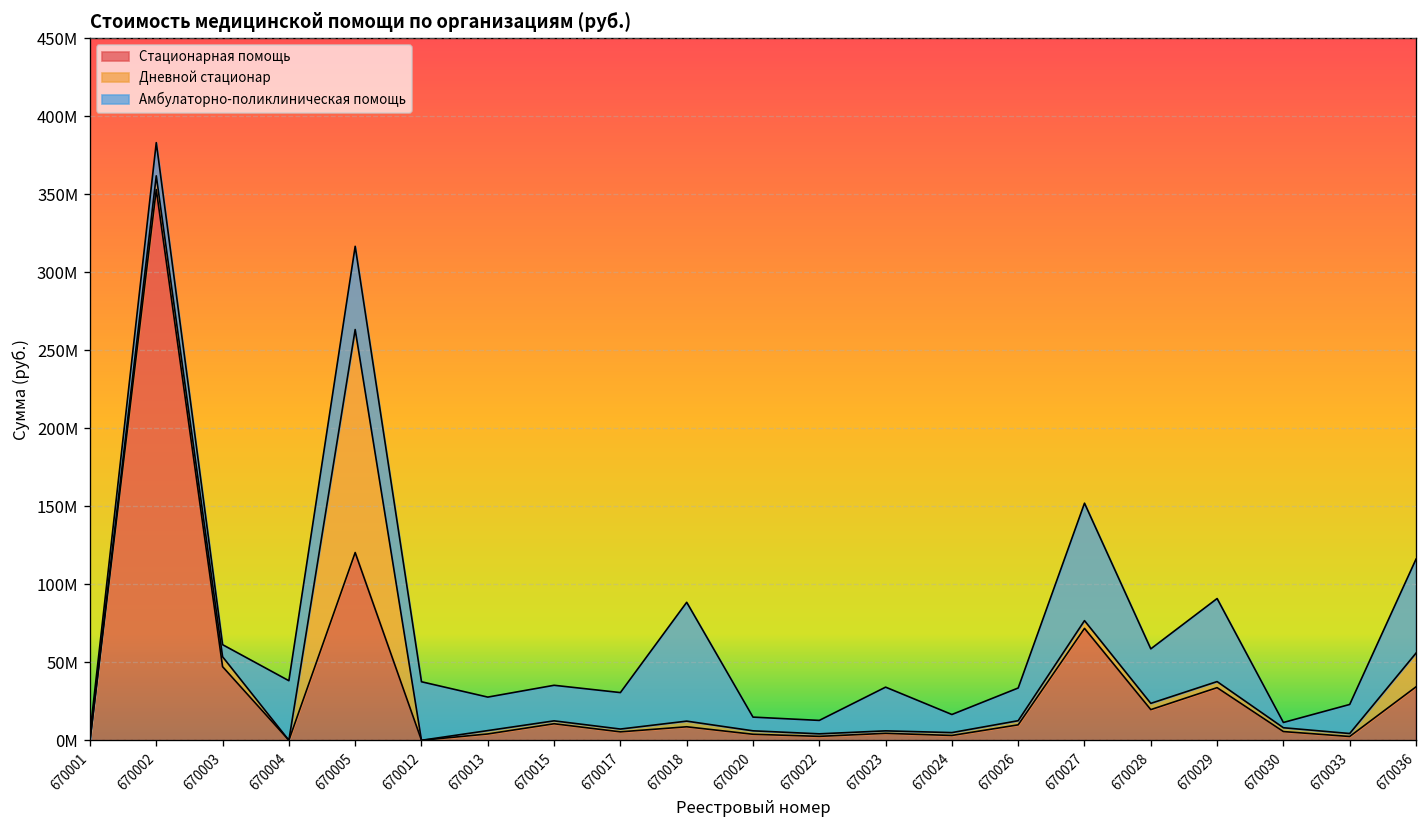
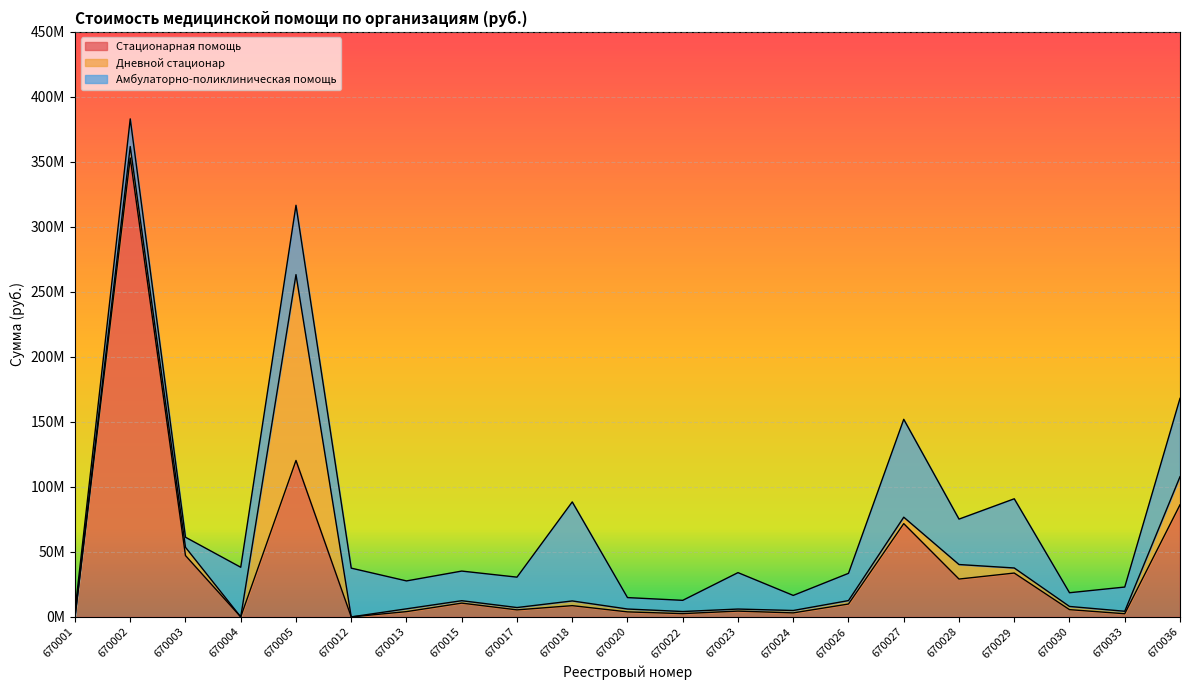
Стационарная помощь, 670028: 20000000 -> 29000000
Дневной стационар, 670028: 4000000 -> 11000000
Амбулаторно-поликлиническая помощь, 670030: 3000000 -> 11000000
Стационарная помощь, 670036: 34000000 -> 86000000
